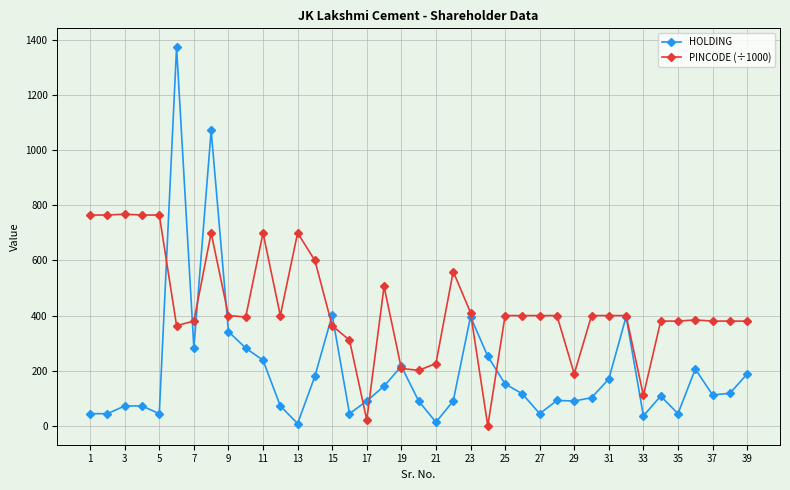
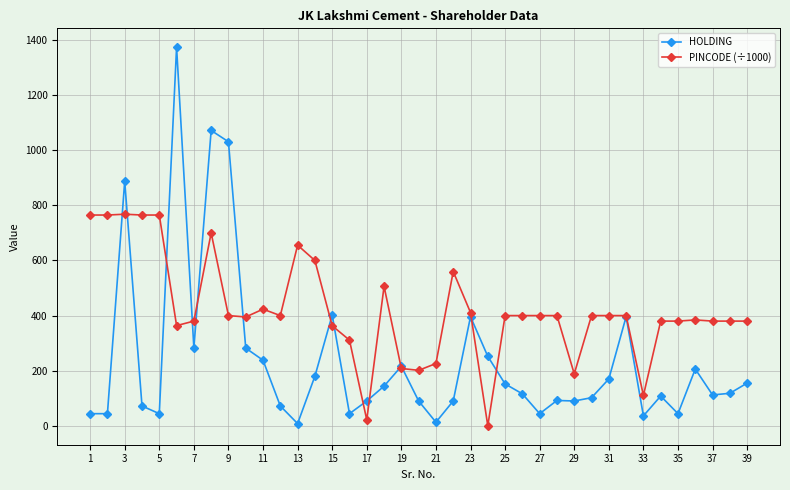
HOLDING, 3: 70 -> 890
HOLDING, 9: 340 -> 1030
PINCODE (÷1000), 11: 700 -> 420
PINCODE (÷1000), 13: 700 -> 660
HOLDING, 39: 190 -> 160
